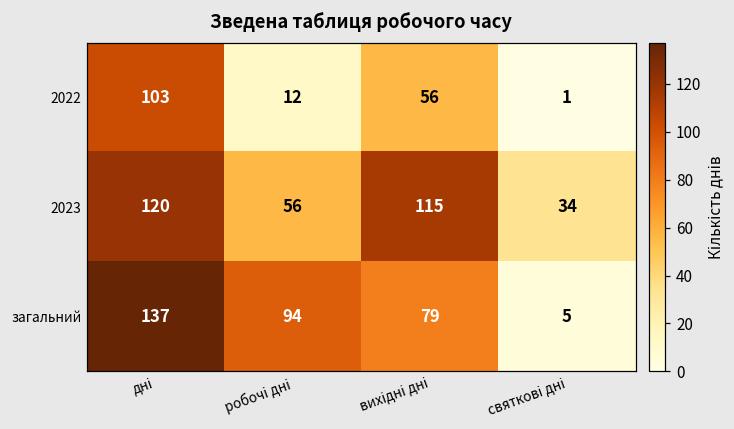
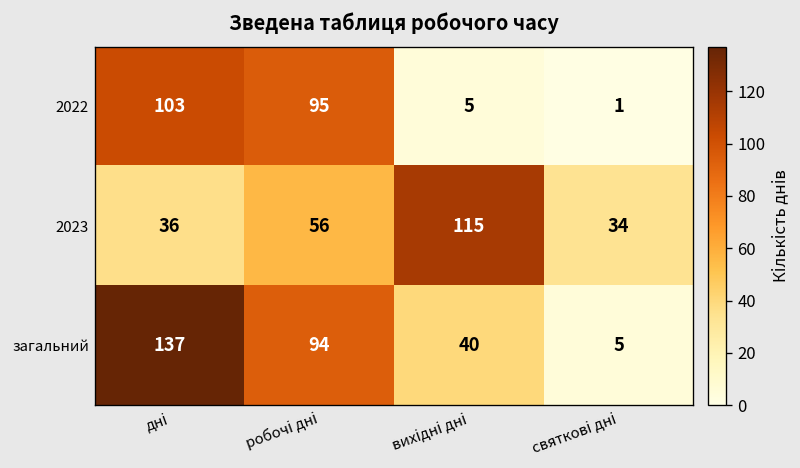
2022, робочі дні: 12 -> 95
2022, вихідні дні: 56 -> 5
2023, дні: 120 -> 36
загальний, вихідні дні: 79 -> 40
